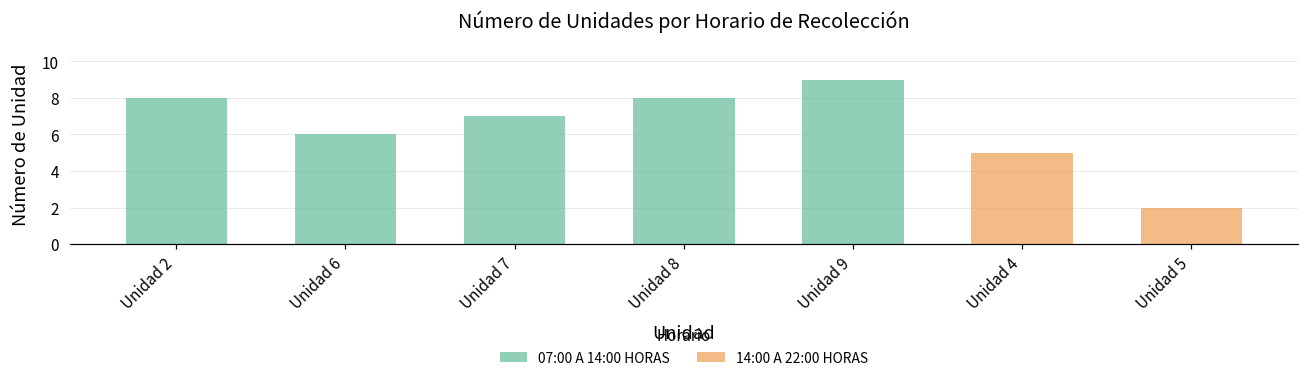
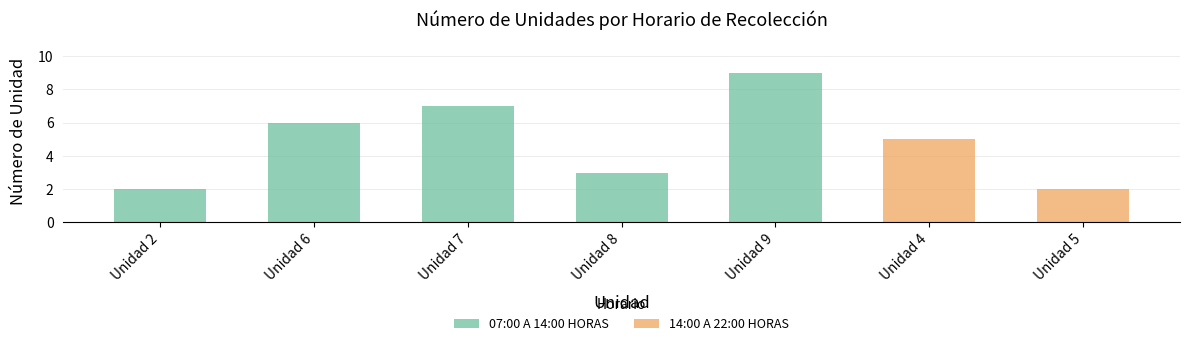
07:00 A 14:00 HORAS, Unidad 2: 8 -> 2
07:00 A 14:00 HORAS, Unidad 8: 8 -> 3
